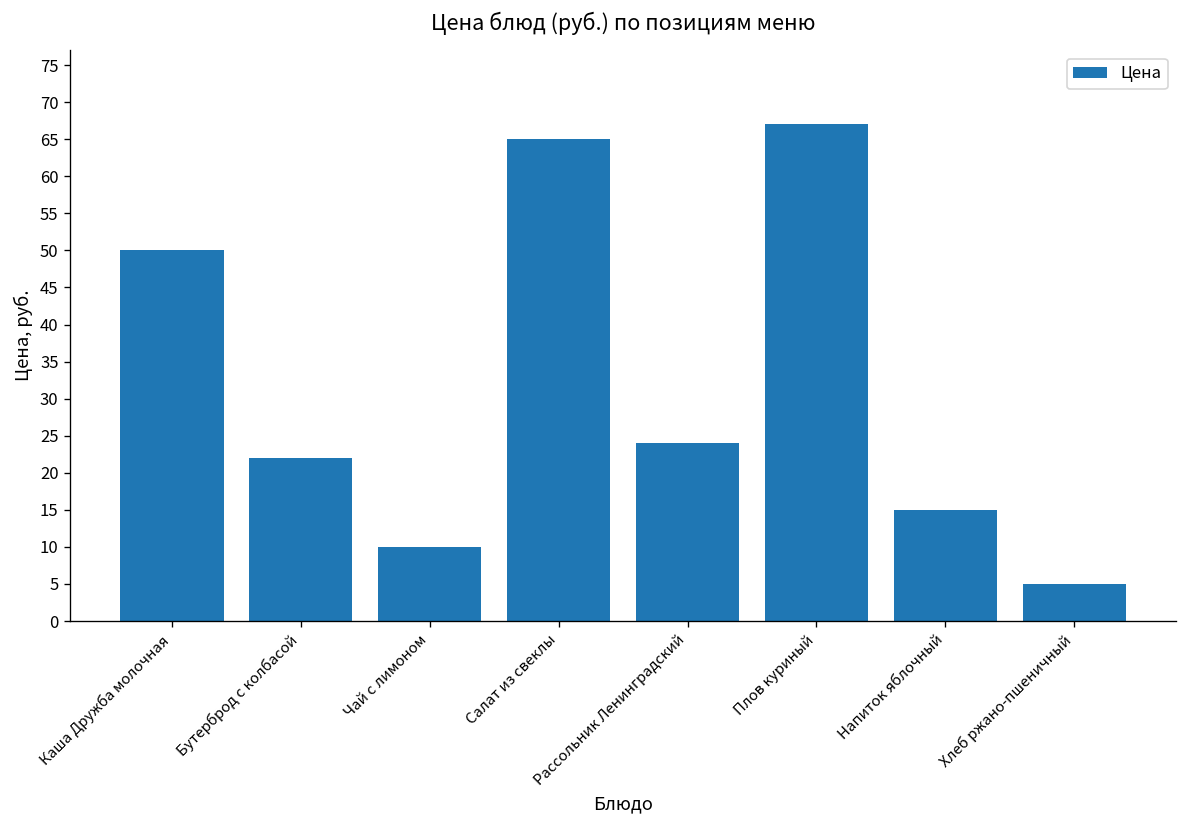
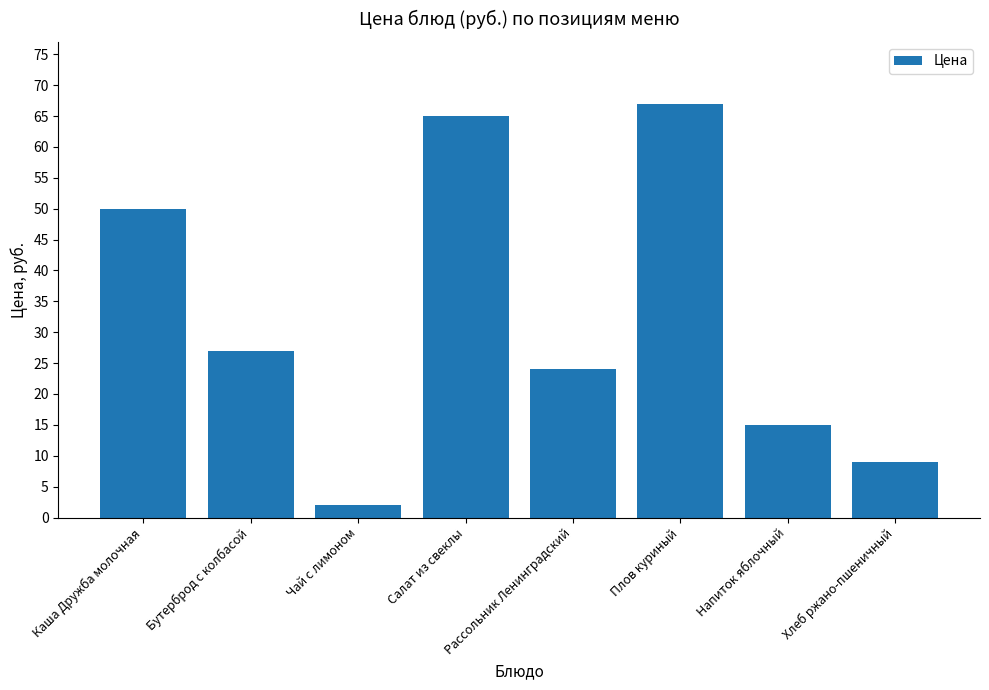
Бутерброд с колбасой: 22 -> 27
Чай с лимоном: 10 -> 2
Хлеб ржано-пшеничный: 5 -> 9
